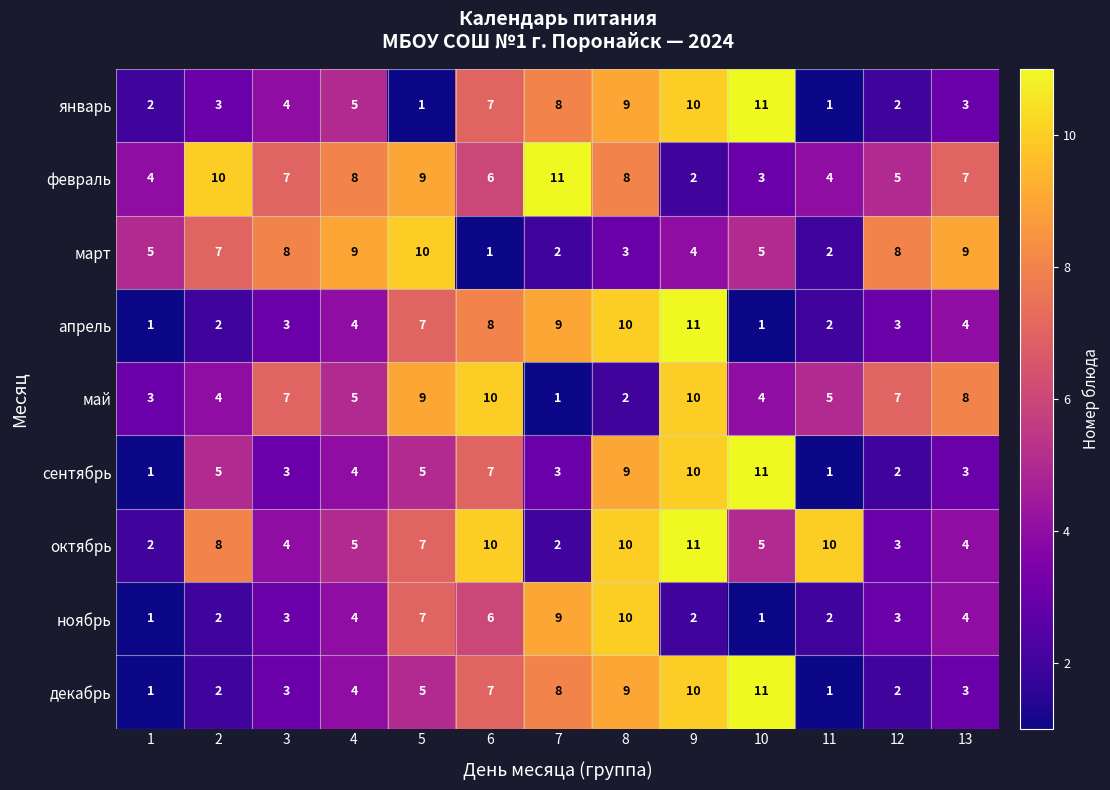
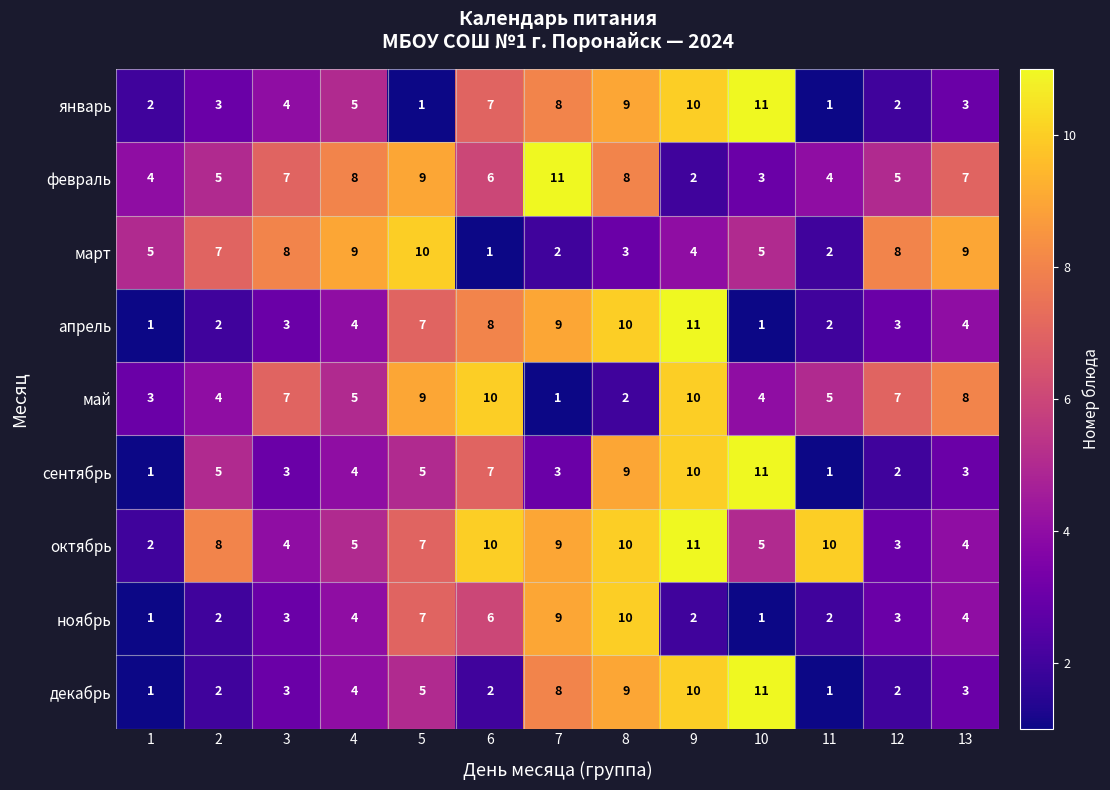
февраль, 2: 10 -> 5
октябрь, 7: 2 -> 9
декабрь, 6: 7 -> 2
